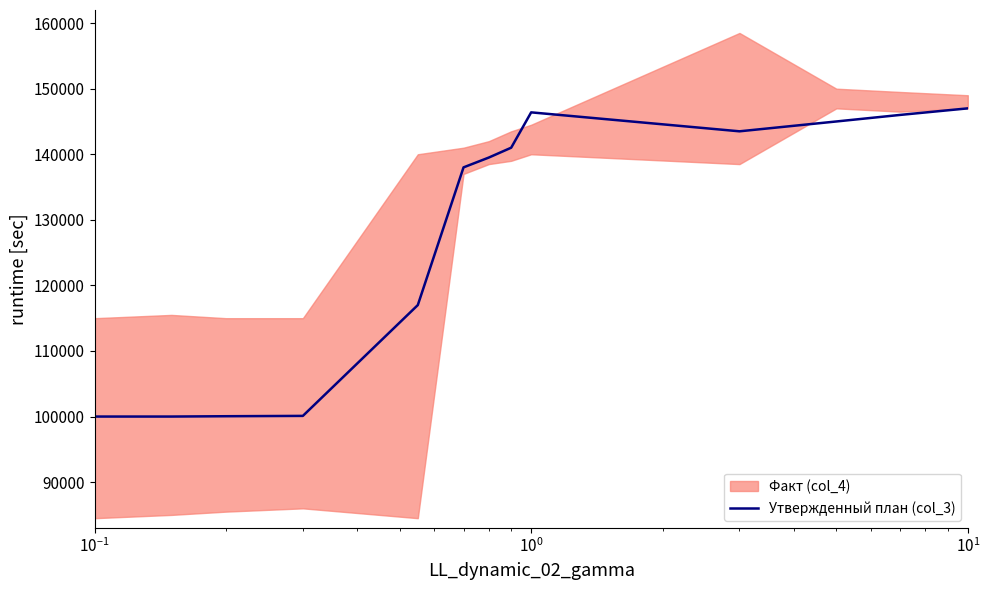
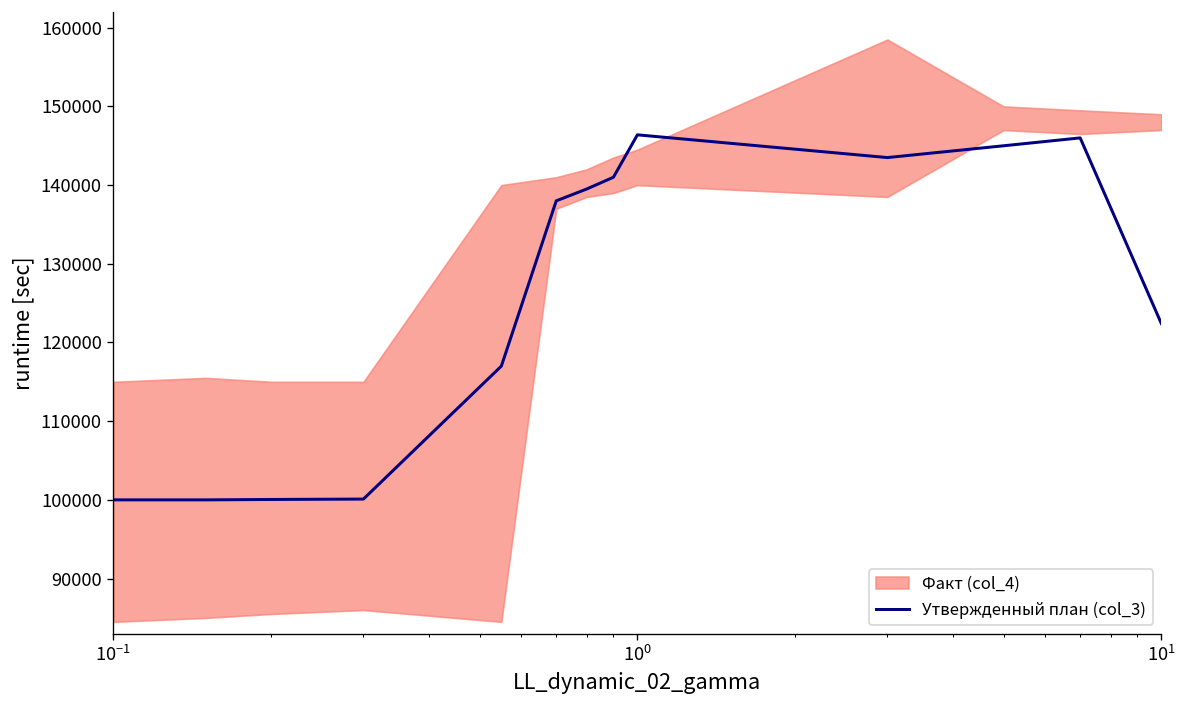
Утвержденный план (col_3), 10^1: 147000 -> 122000
